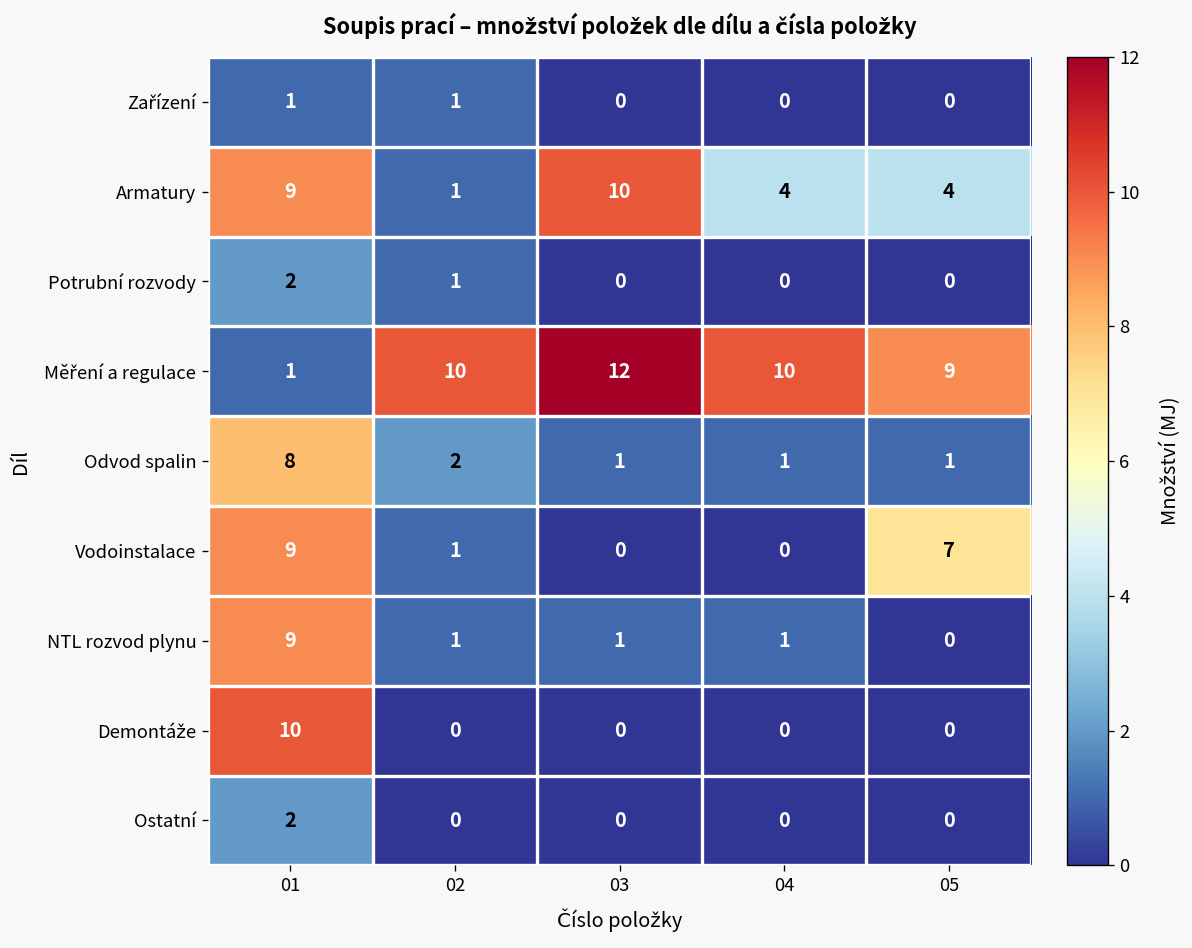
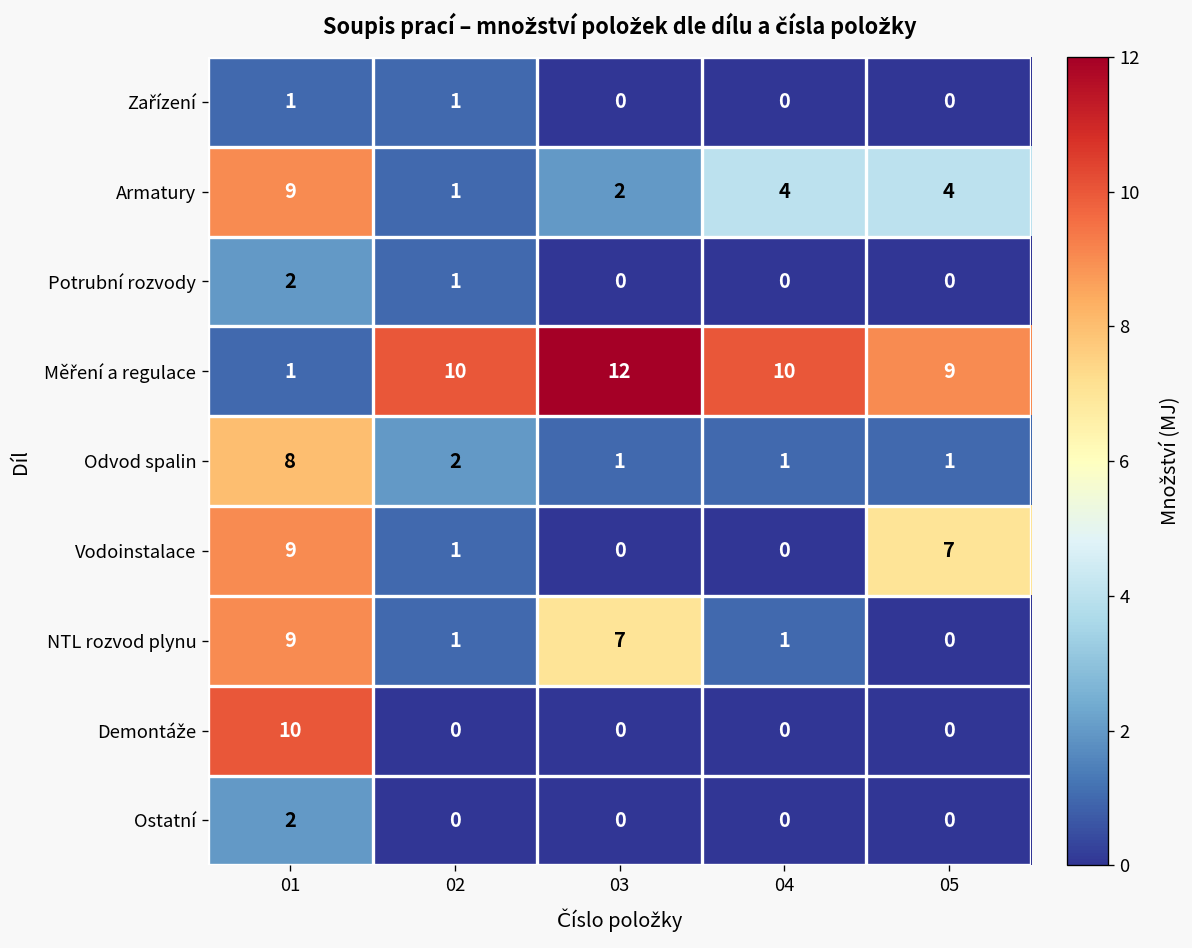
Armatury, 03: 10 -> 2
NTL rozvod plynu, 03: 1 -> 7
